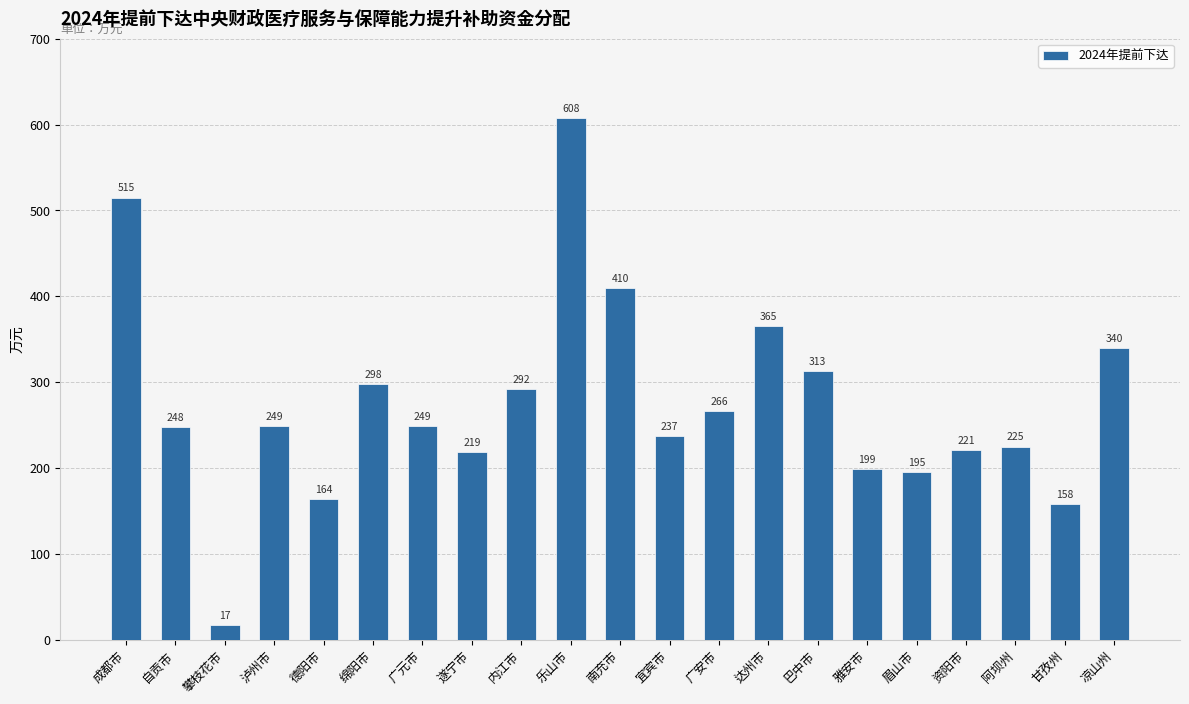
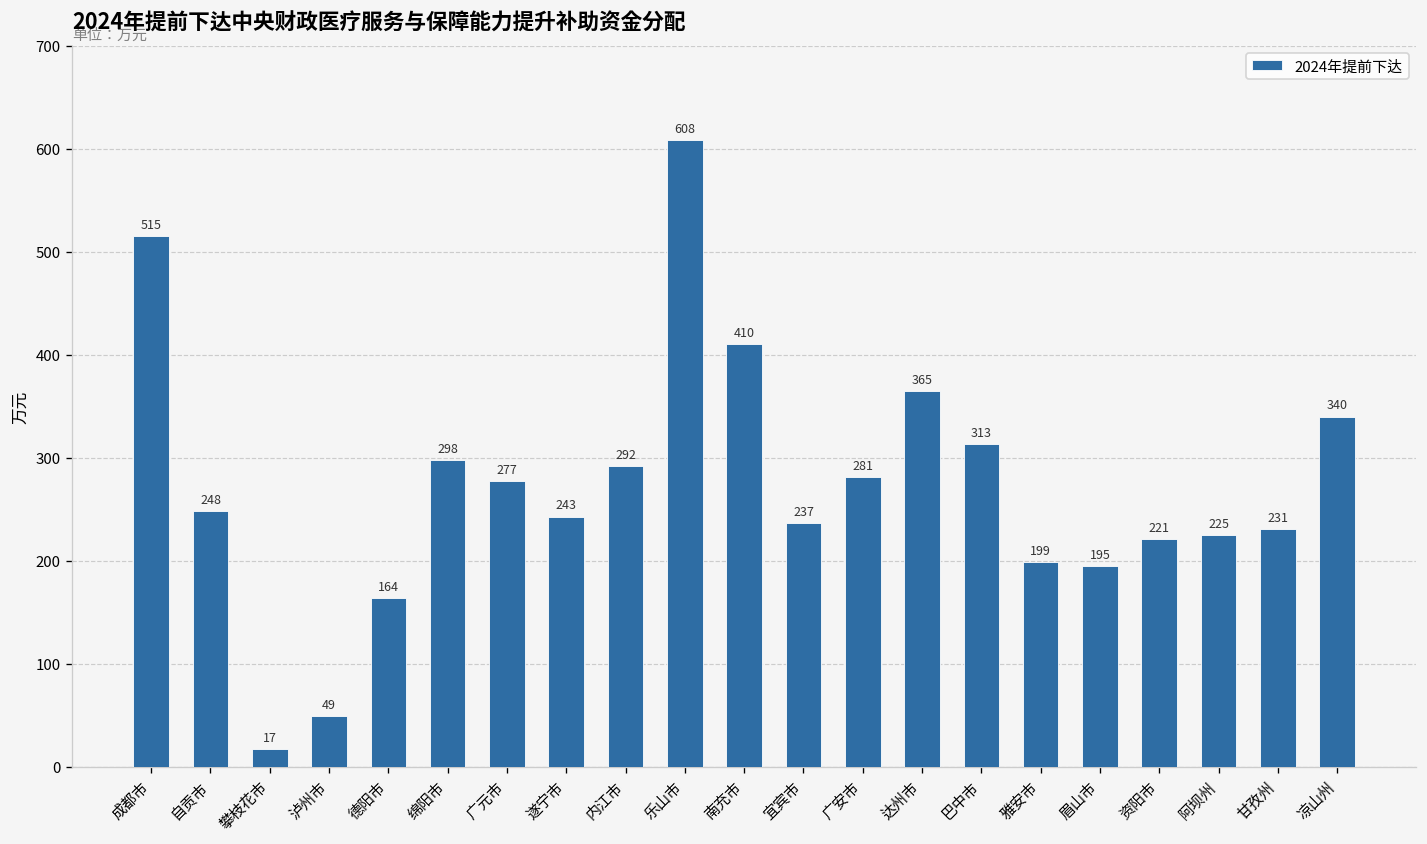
泸州市: 249 -> 49
广元市: 249 -> 277
遂宁市: 219 -> 243
广安市: 266 -> 281
甘孜州: 158 -> 231
